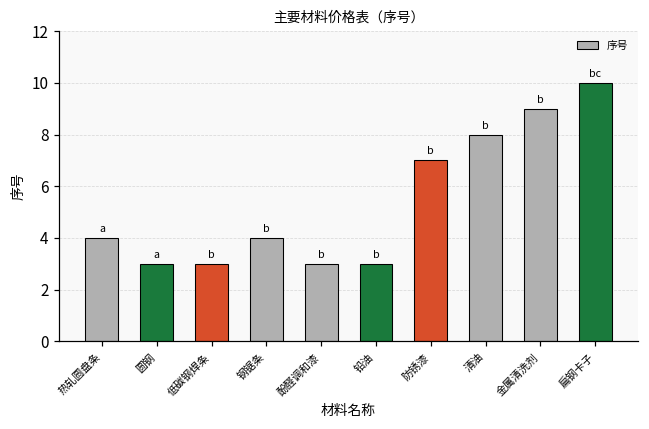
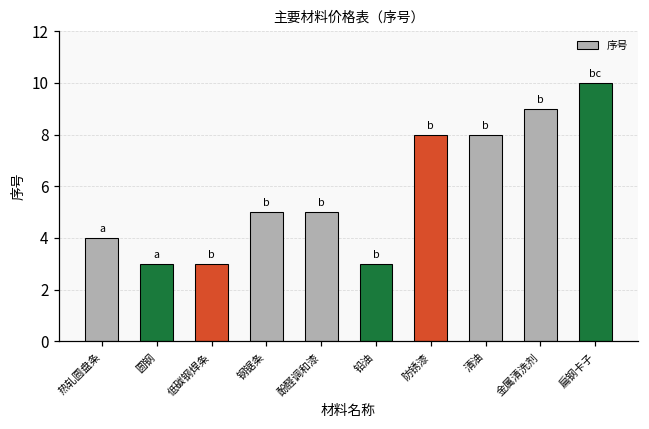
钢锯条: 4 -> 5
酚醛调和漆: 3 -> 5
防锈漆: 7 -> 8
